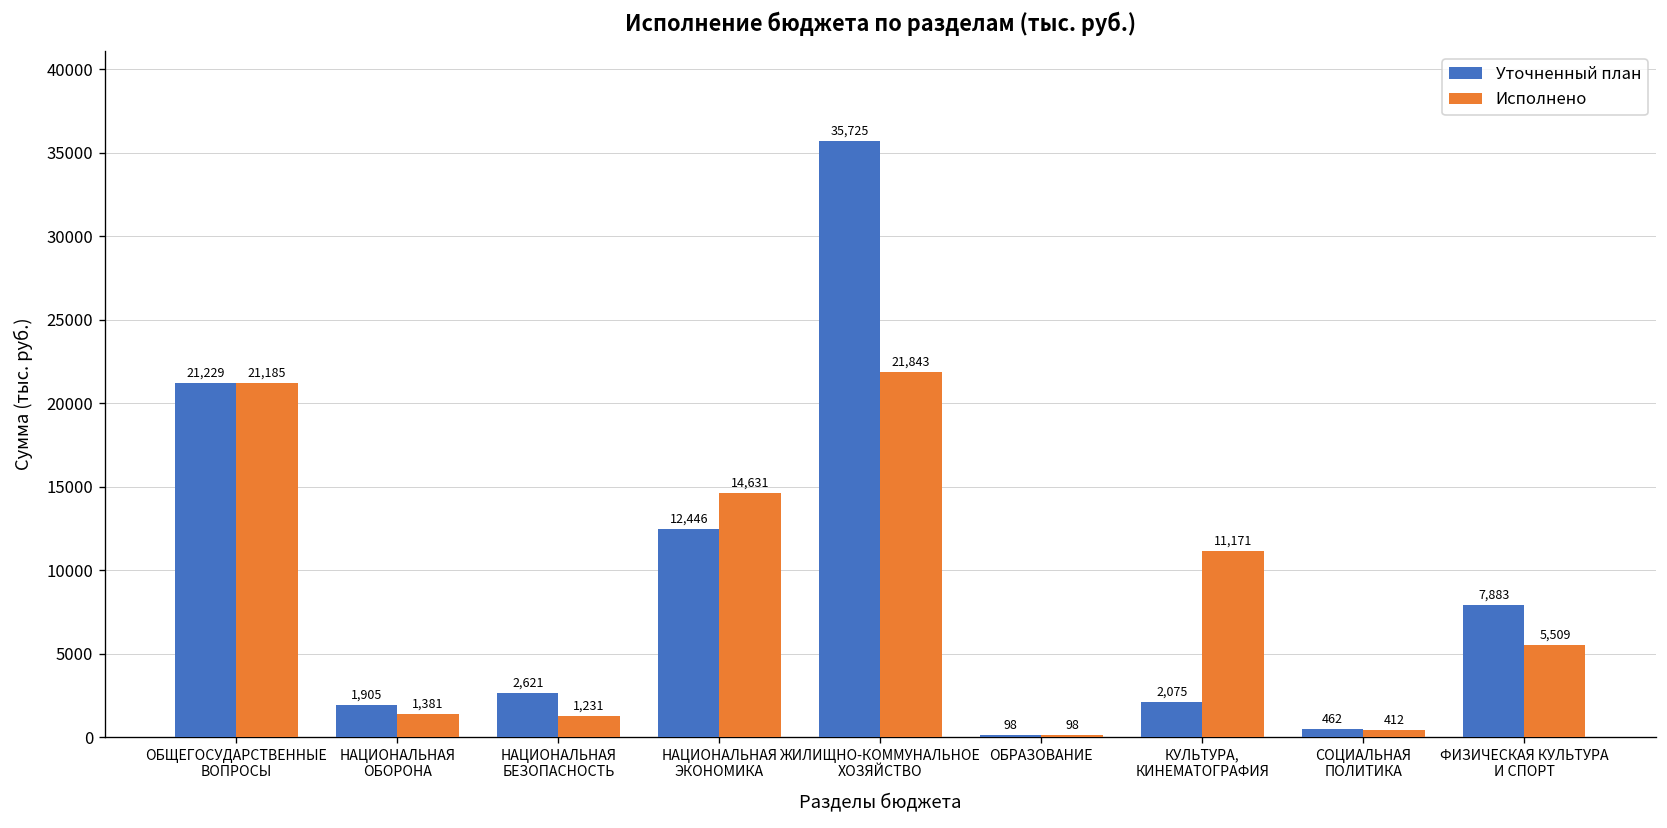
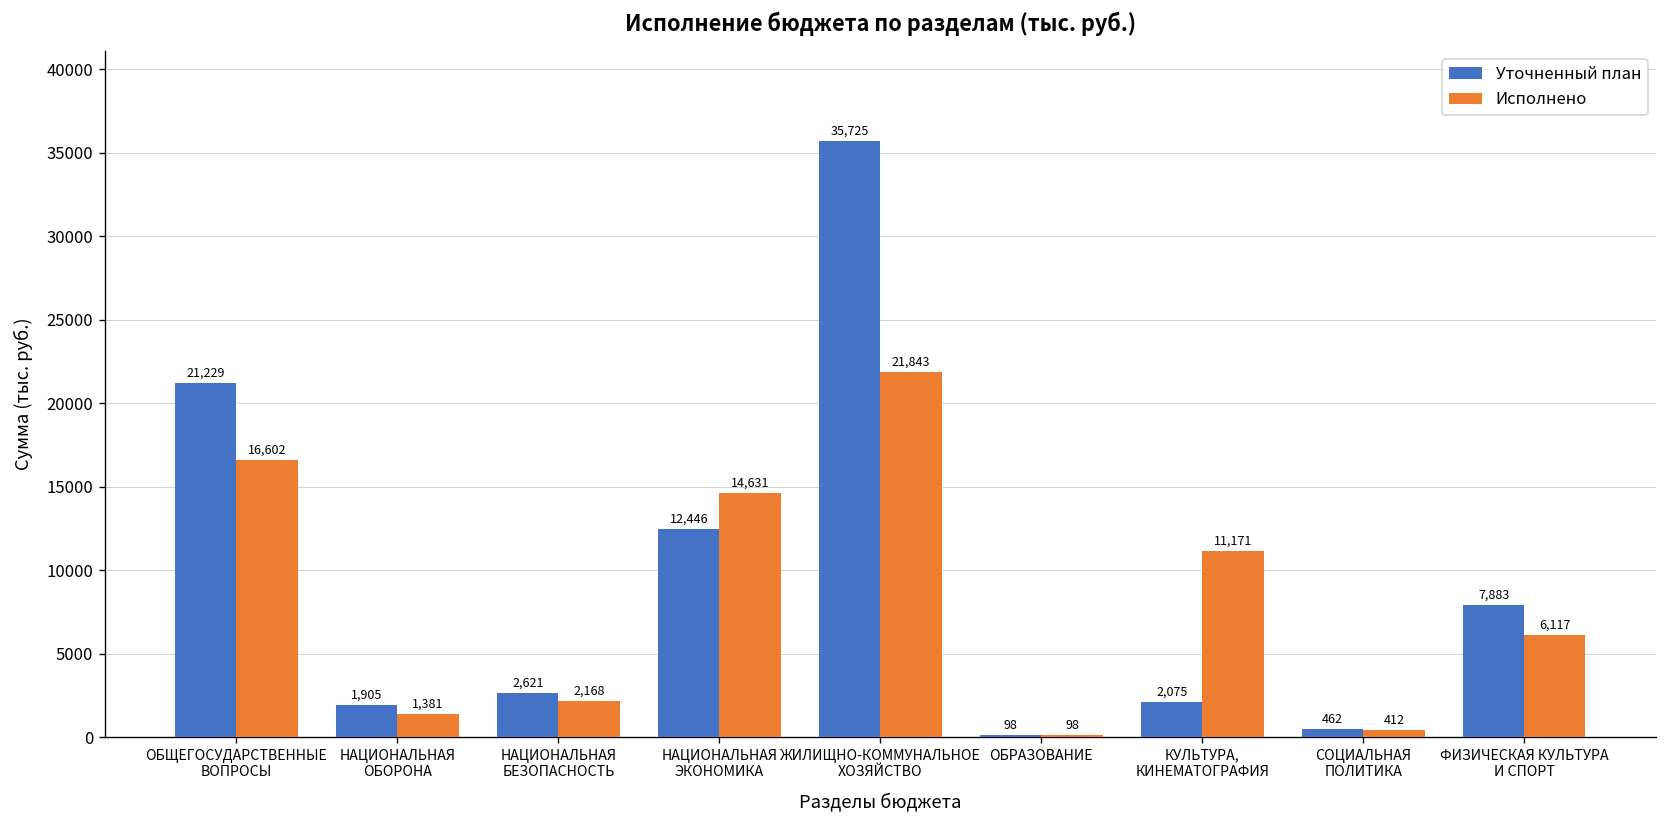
Исполнено, ОБЩЕГОСУДАРСТВЕННЫЕ ВОПРОСЫ: 21,185 -> 16,602
Исполнено, НАЦИОНАЛЬНАЯ БЕЗОПАСНОСТЬ: 1,231 -> 2,168
Исполнено, ФИЗИЧЕСКАЯ КУЛЬТУРА И СПОРТ: 5,509 -> 6,117
